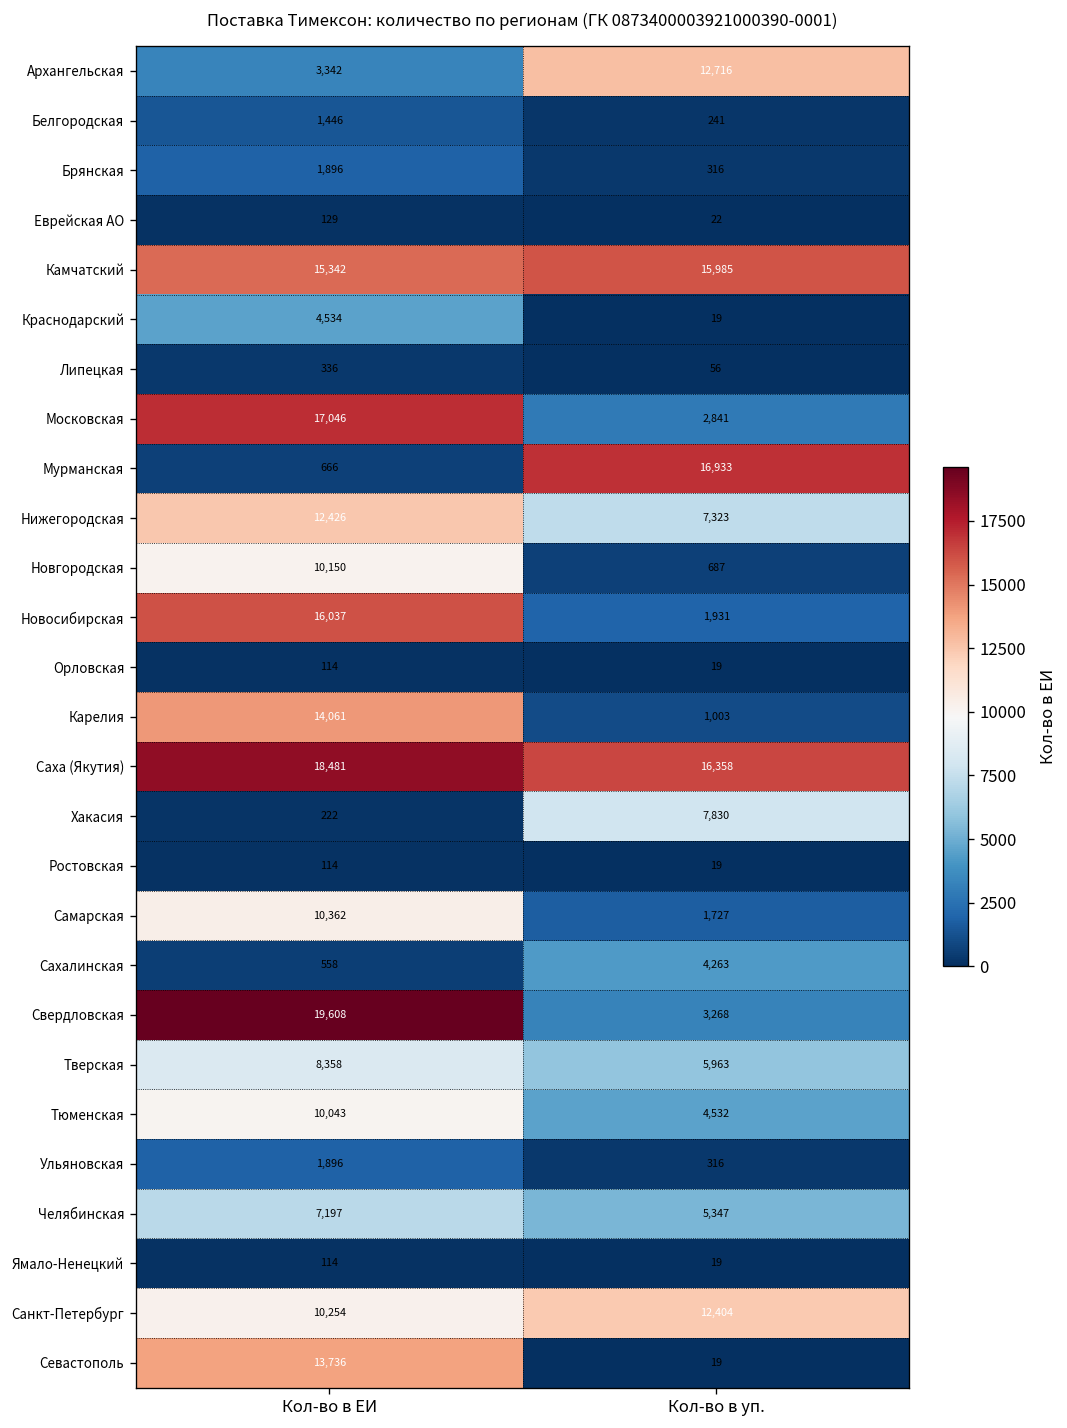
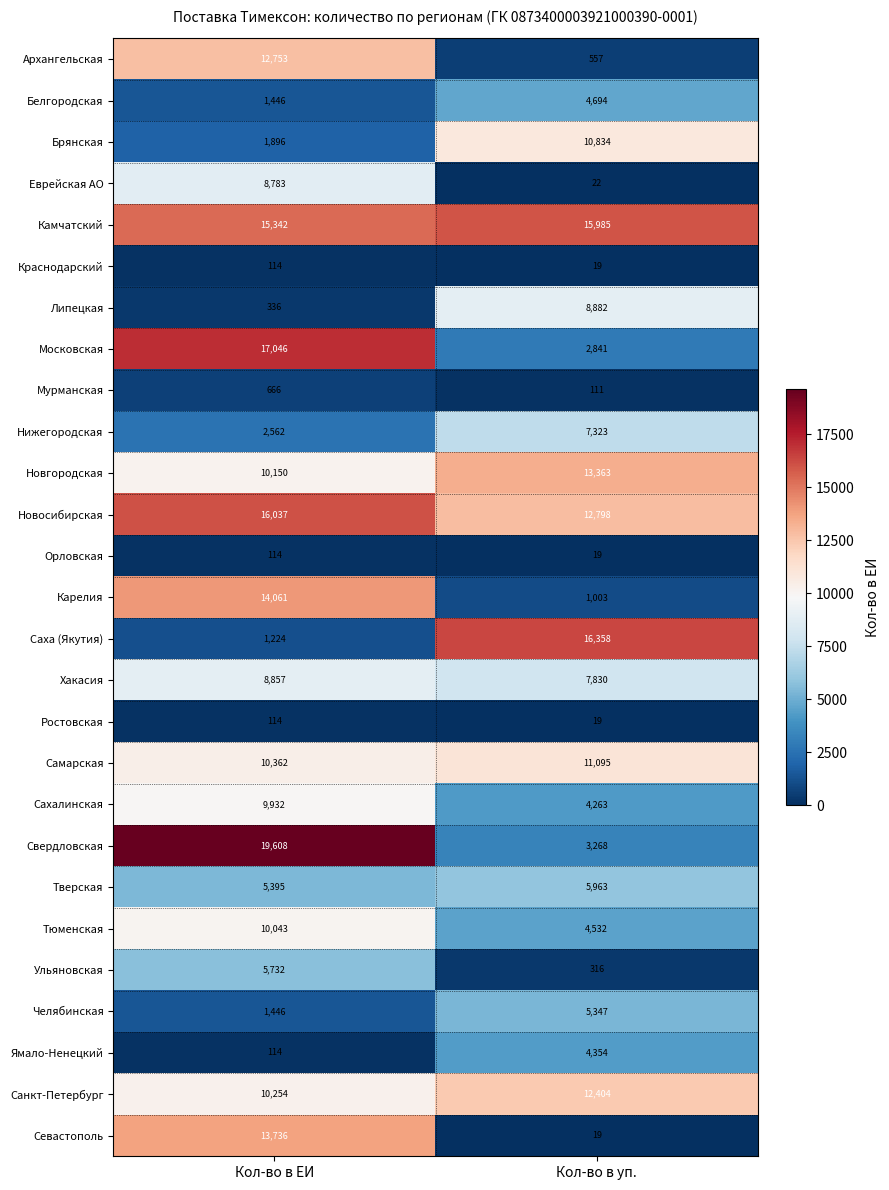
Архангельская, Кол-во в ЕИ: 3,342 -> 12,753
Архангельская, Кол-во в уп.: 12,716 -> 557
Белгородская, Кол-во в уп.: 241 -> 4,694
Брянская, Кол-во в уп.: 316 -> 10,834
Еврейская АО, Кол-во в ЕИ: 129 -> 8,783
Краснодарский, Кол-во в ЕИ: 4,534 -> 114
Липецкая, Кол-во в уп.: 56 -> 8,882
Мурманская, Кол-во в уп.: 16,933 -> 111
Нижегородская, Кол-во в ЕИ: 12,426 -> 2,562
Новгородская, Кол-во в уп.: 687 -> 13,363
Новосибирская, Кол-во в уп.: 1,931 -> 12,798
Саха (Якутия), Кол-во в ЕИ: 18,481 -> 1,224
Хакасия, Кол-во в ЕИ: 222 -> 8,857
Самарская, Кол-во в уп.: 1,727 -> 11,095
Сахалинская, Кол-во в ЕИ: 558 -> 9,932
Тверская, Кол-во в ЕИ: 8,358 -> 5,395
Ульяновская, Кол-во в ЕИ: 1,896 -> 5,732
Челябинская, Кол-во в ЕИ: 7,197 -> 1,446
Ямало-Ненецкий, Кол-во в уп.: 19 -> 4,354
